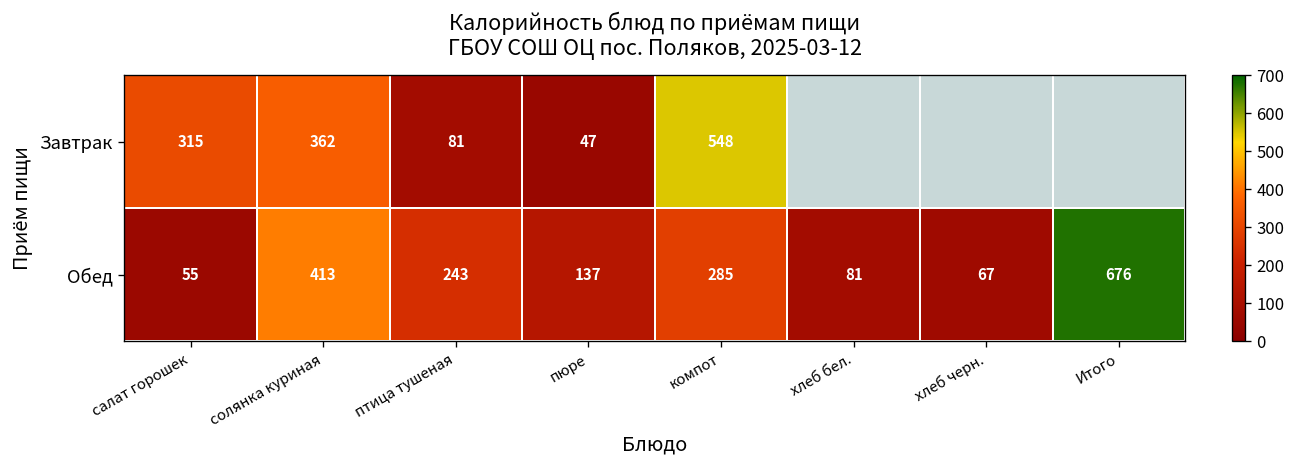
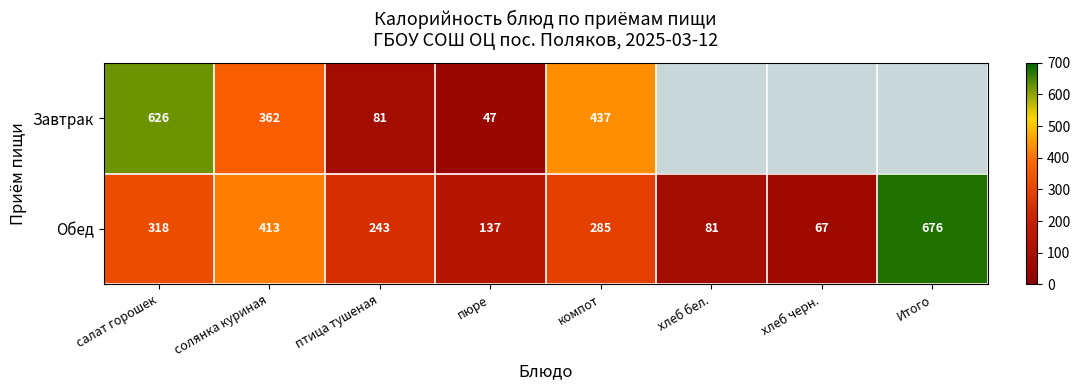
Завтрак, салат горошек: 315 -> 626
Завтрак, компот: 548 -> 437
Обед, салат горошек: 55 -> 318
